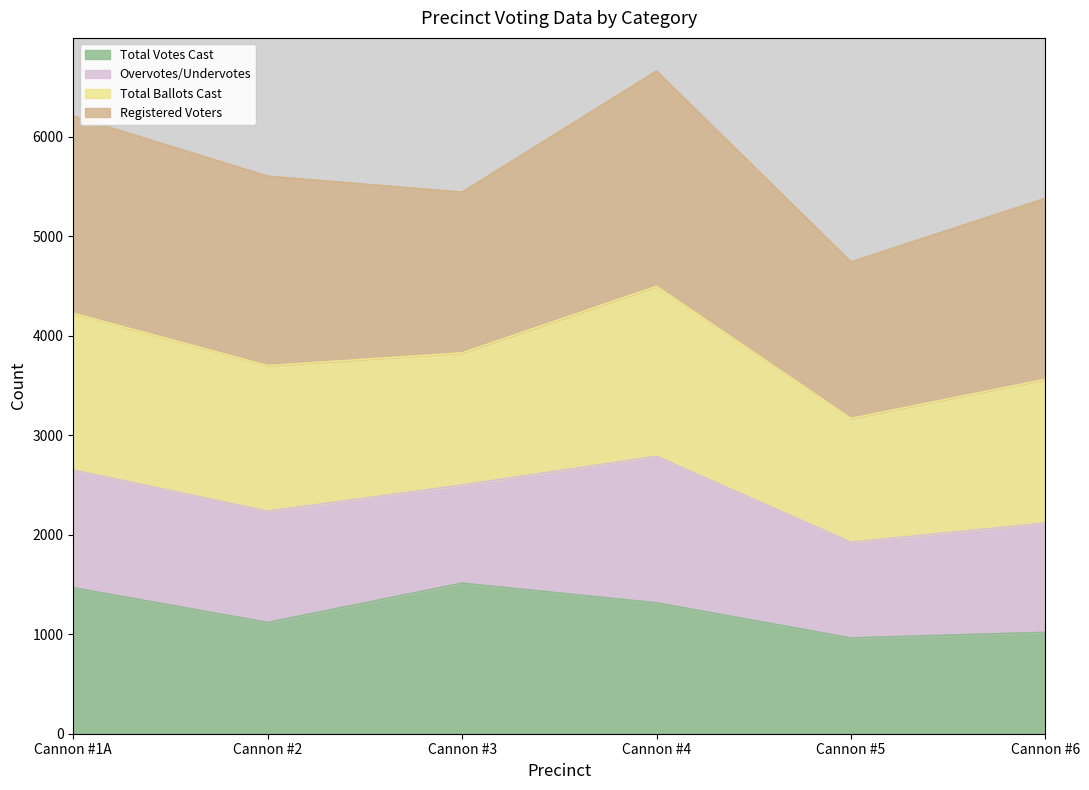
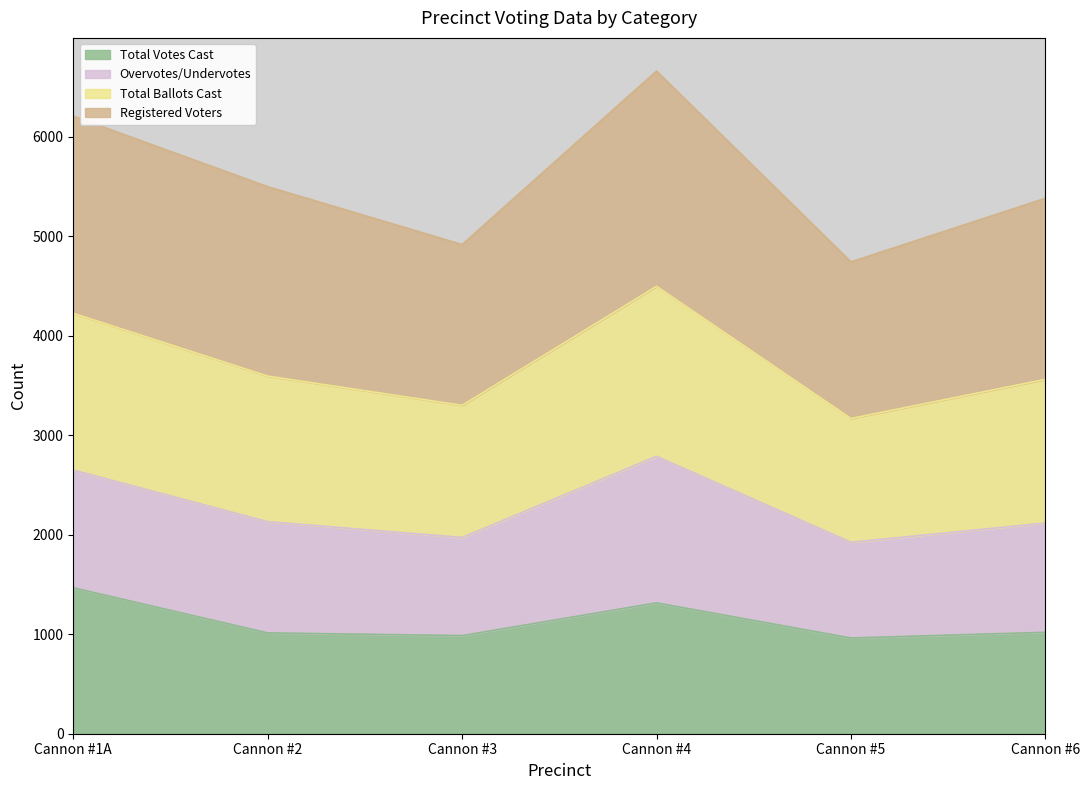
Total Votes Cast, Cannon #2: 1100 -> 1000
Total Votes Cast, Cannon #3: 1500 -> 1000
